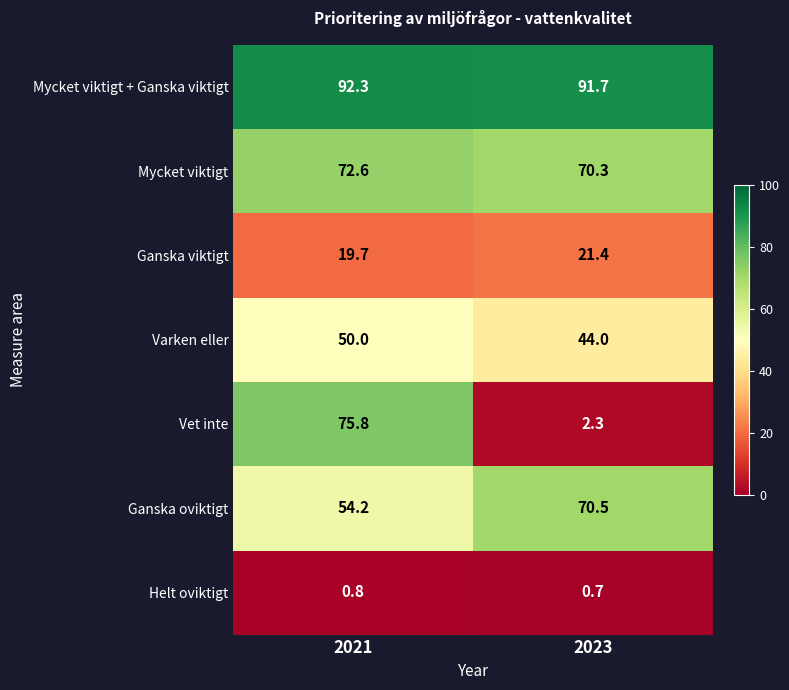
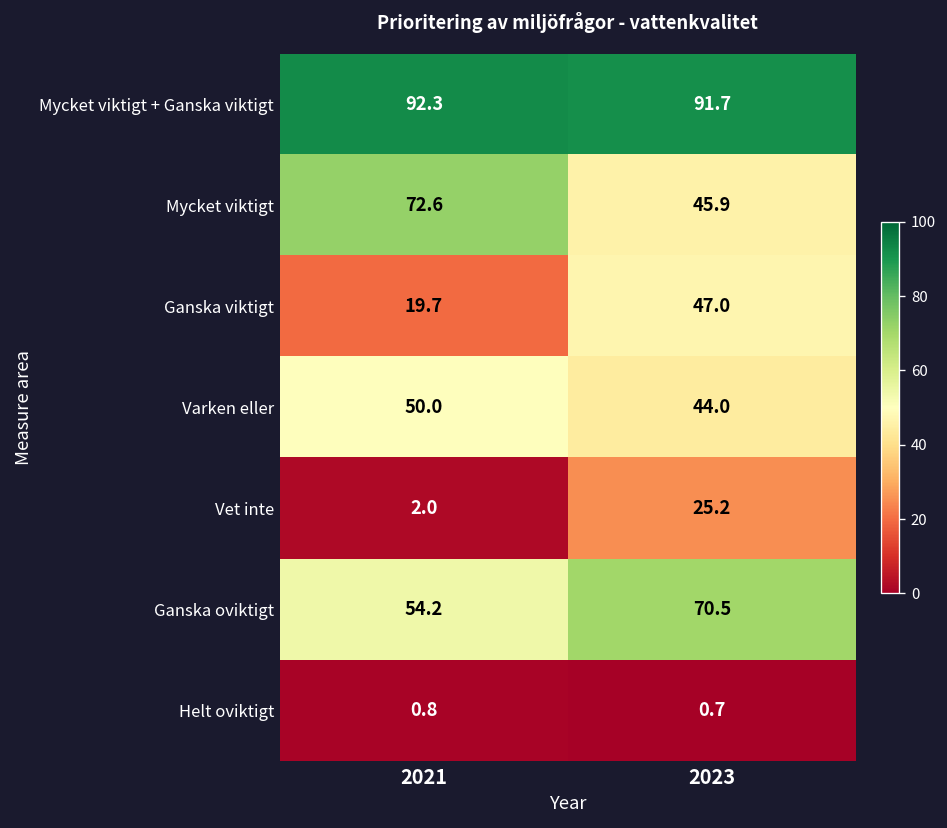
Mycket viktigt, 2023: 70.3 -> 45.9
Ganska viktigt, 2023: 21.4 -> 47.0
Vet inte, 2021: 75.8 -> 2.0
Vet inte, 2023: 2.3 -> 25.2
